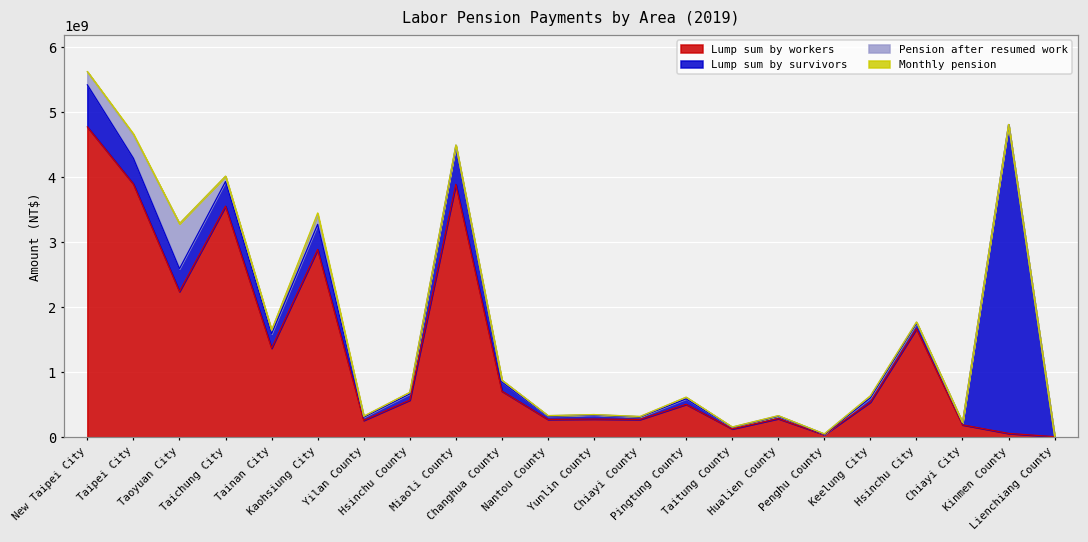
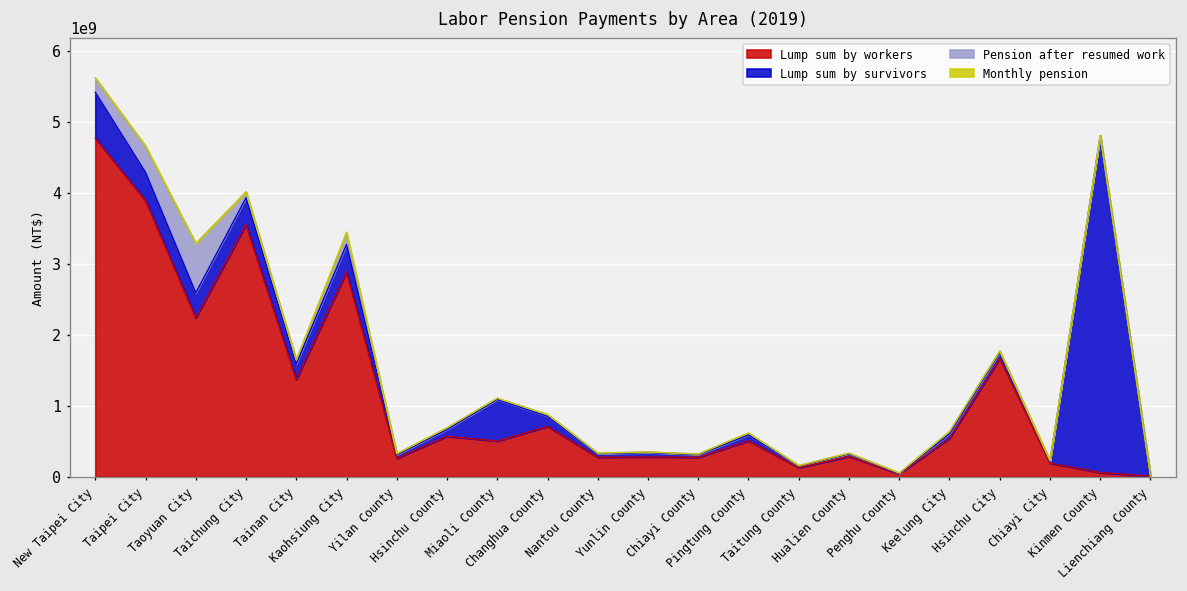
Lump sum by workers, Miaoli County: 3900000000 -> 500000000
